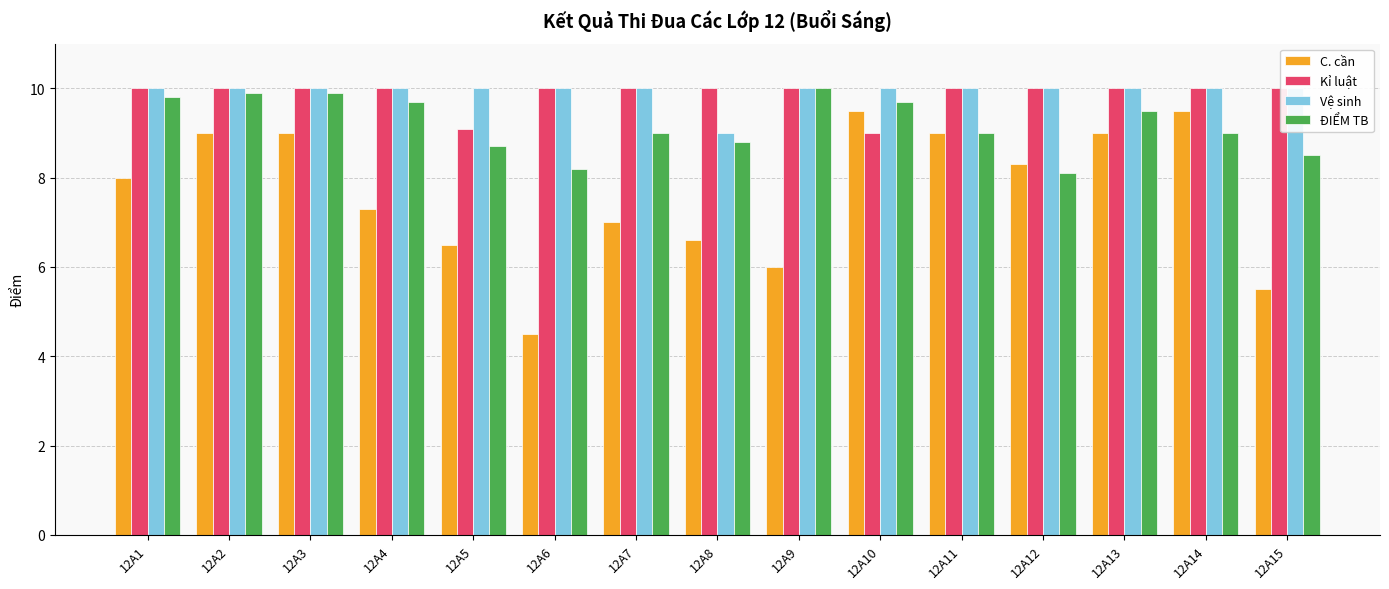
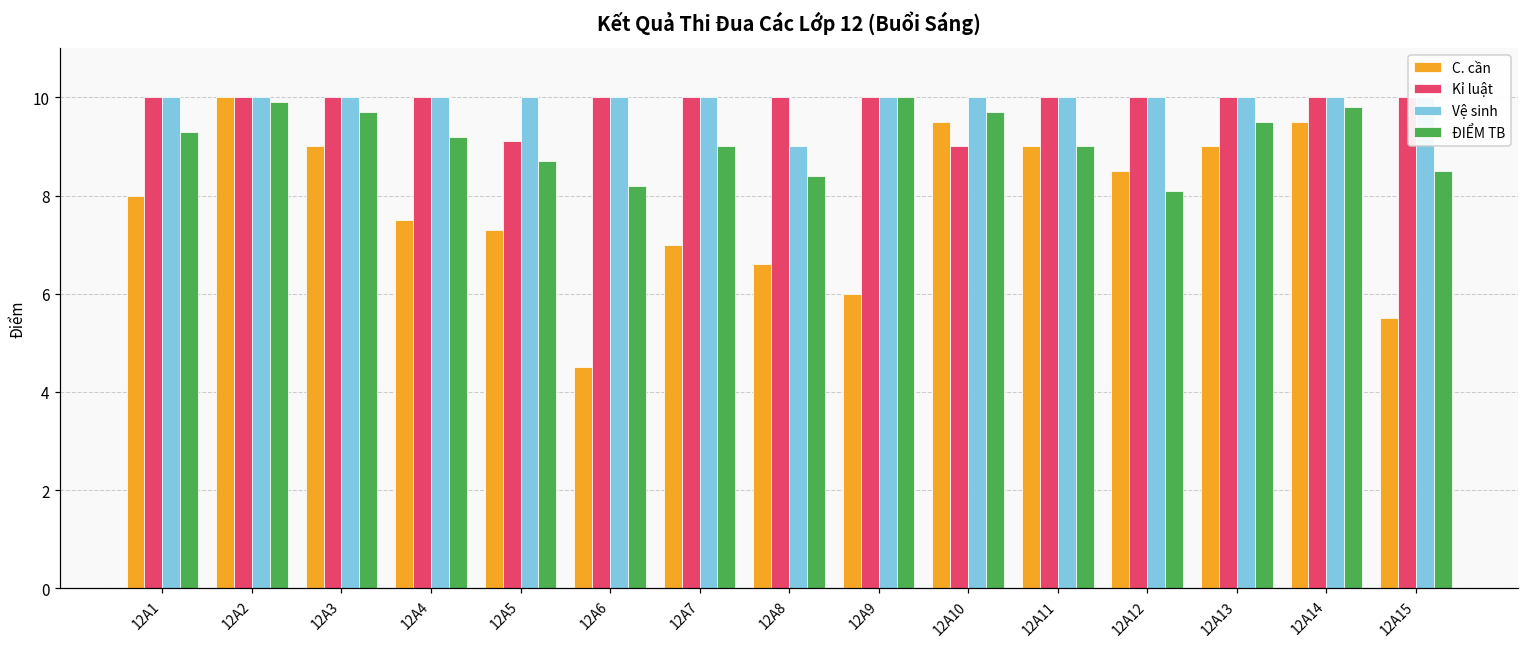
ĐIỂM TB, 12A1: 9.8 -> 9.3
C. cần, 12A2: 9 -> 10
ĐIỂM TB, 12A3: 9.9 -> 9.7
C. cần, 12A4: 7.3 -> 7.5
ĐIỂM TB, 12A4: 9.7 -> 9.2
C. cần, 12A5: 6.5 -> 7.3
ĐIỂM TB, 12A8: 8.8 -> 8.4
C. cần, 12A12: 8.3 -> 8.5
ĐIỂM TB, 12A14: 9.0 -> 9.8
